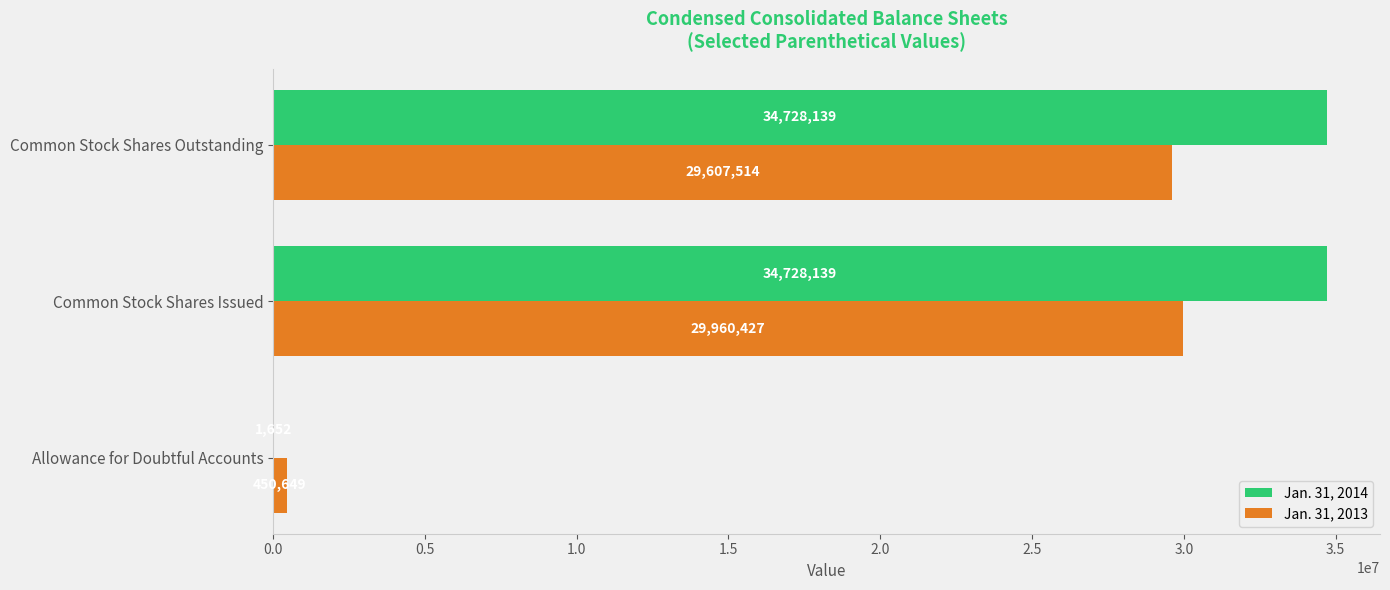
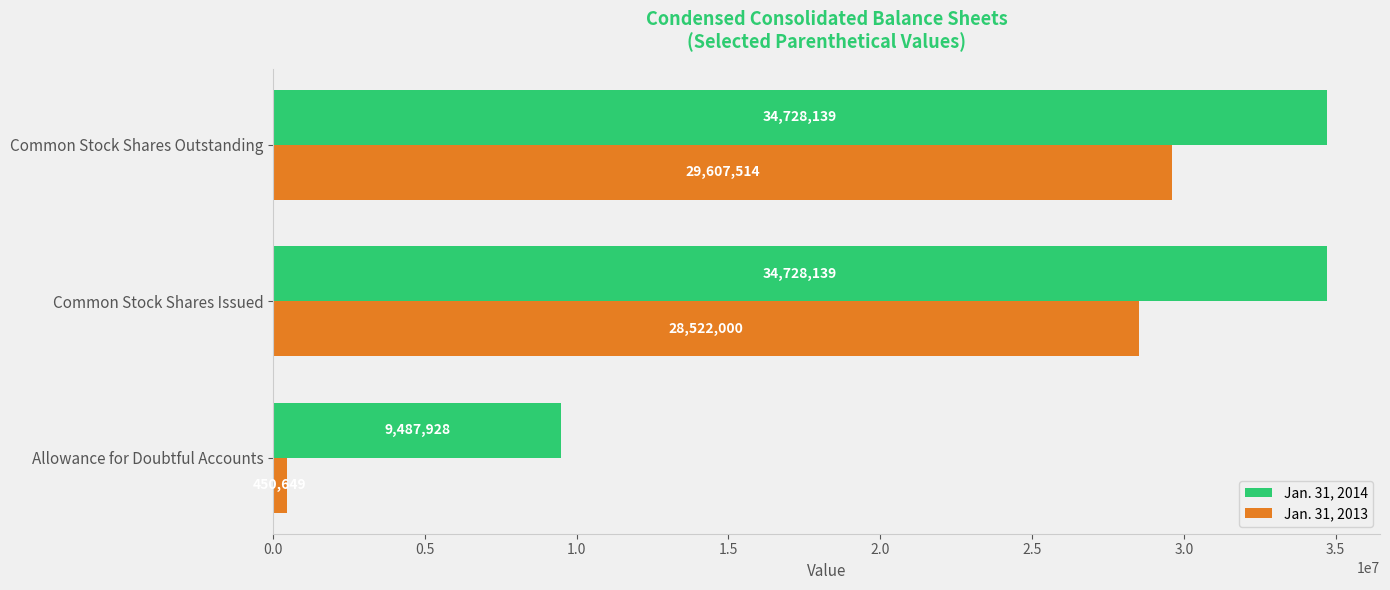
Jan. 31, 2013, Common Stock Shares Issued: 29,960,427 -> 28,522,000
Jan. 31, 2014, Allowance for Doubtful Accounts: 0 -> 9500000
